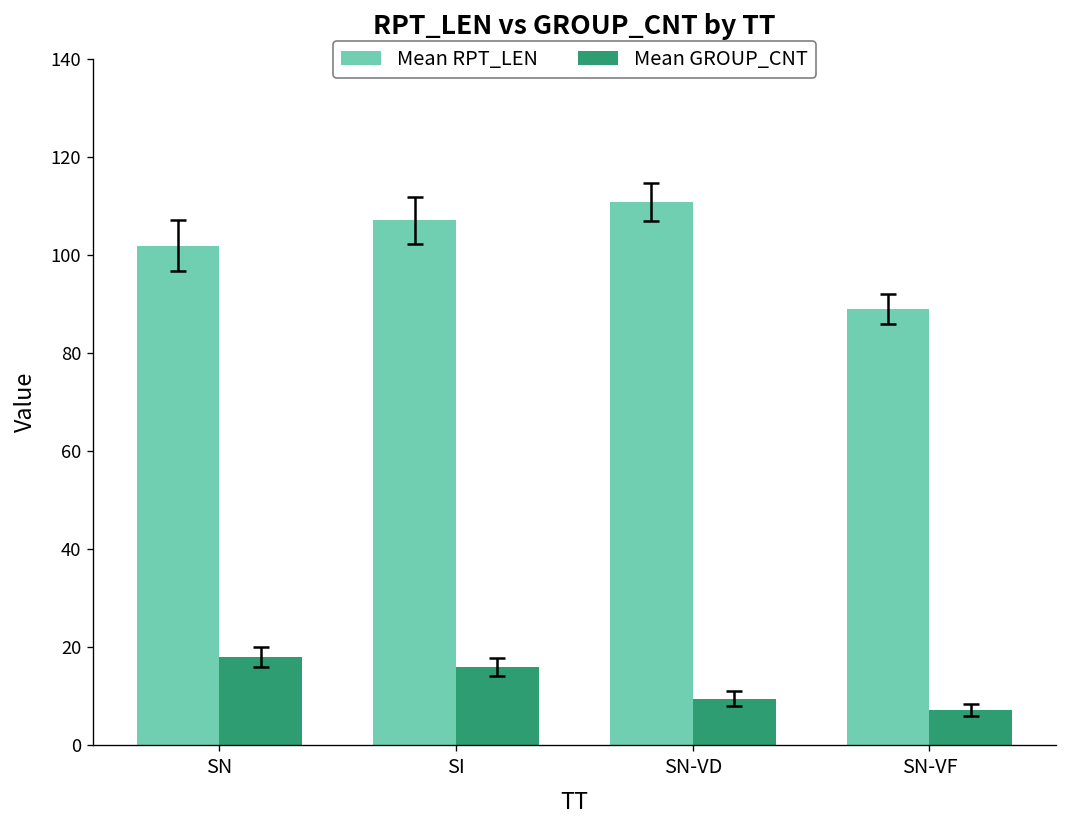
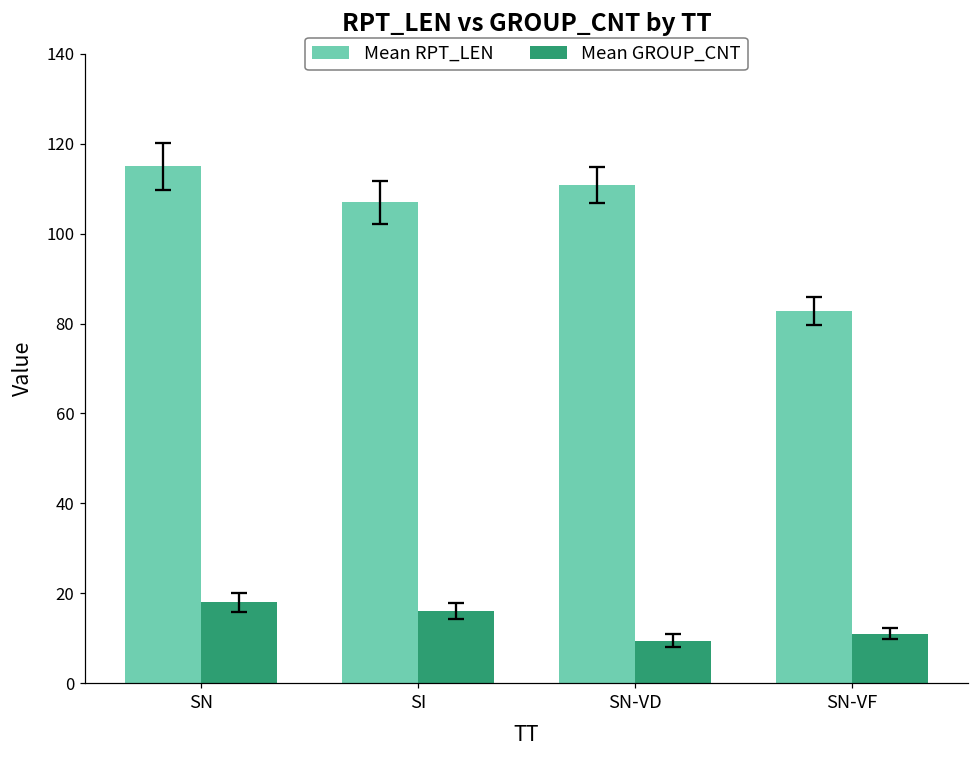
Mean RPT_LEN, SN: 102 -> 115
Mean RPT_LEN, SN-VF: 89 -> 83
Mean GROUP_CNT, SN-VF: 7 -> 11
